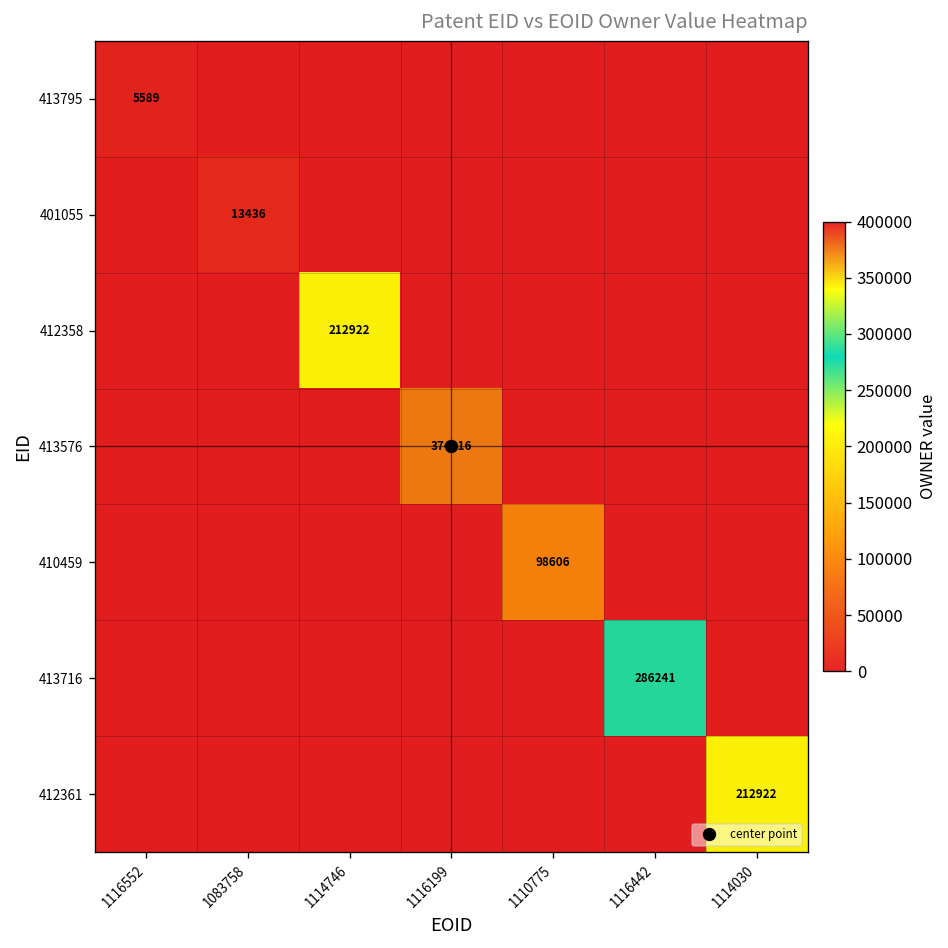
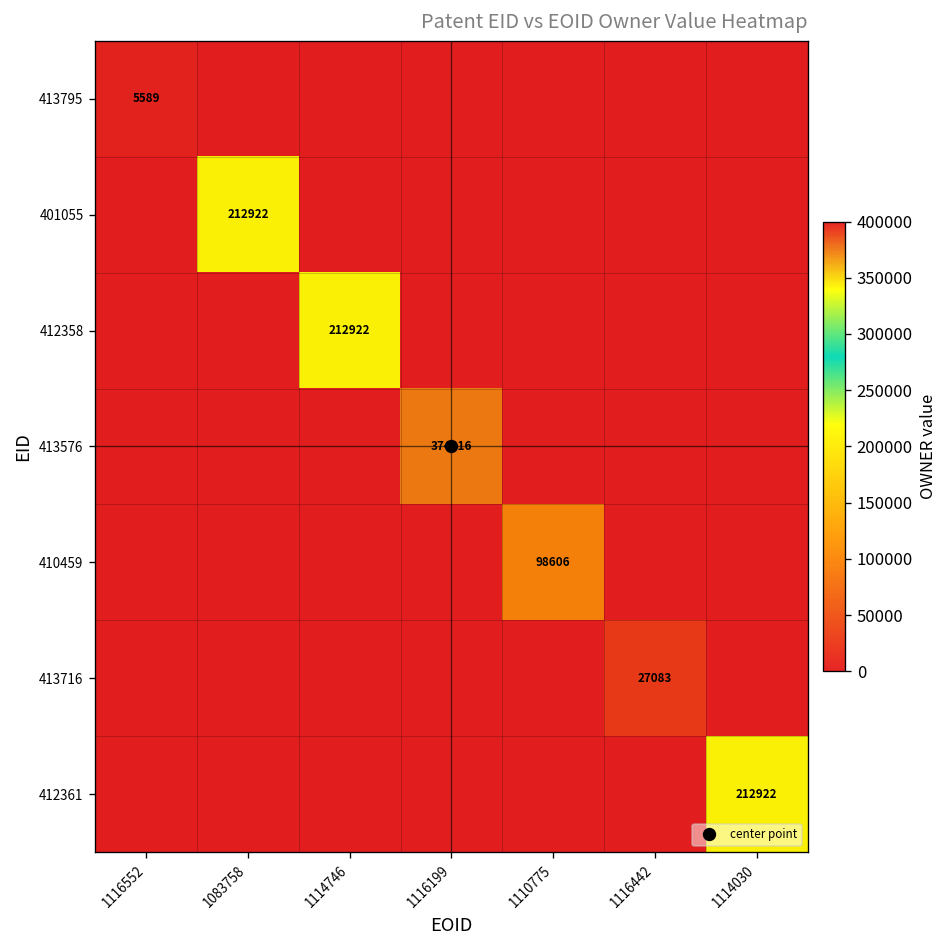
401055, 1083758: 13436 -> 212922
413716, 1116442: 286241 -> 27083
